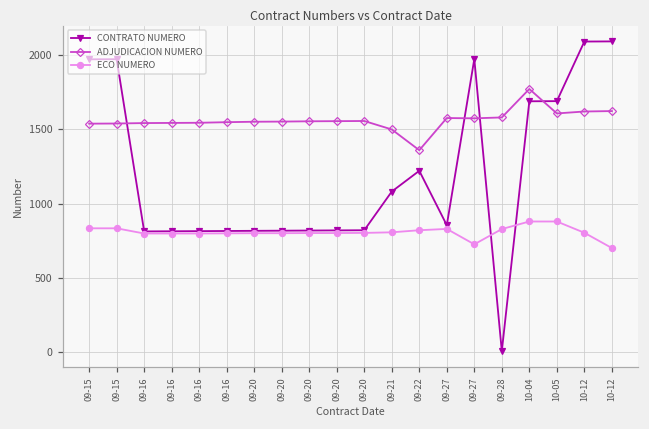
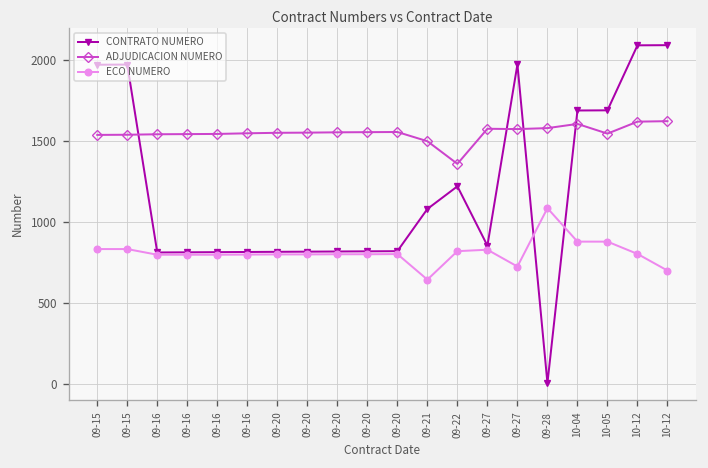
ECO NUMERO, 09-21: 810 -> 640
ECO NUMERO, 09-28: 830 -> 1090
ADJUDICACION NUMERO, 10-04: 1770 -> 1610
ADJUDICACION NUMERO, 10-05: 1610 -> 1550
